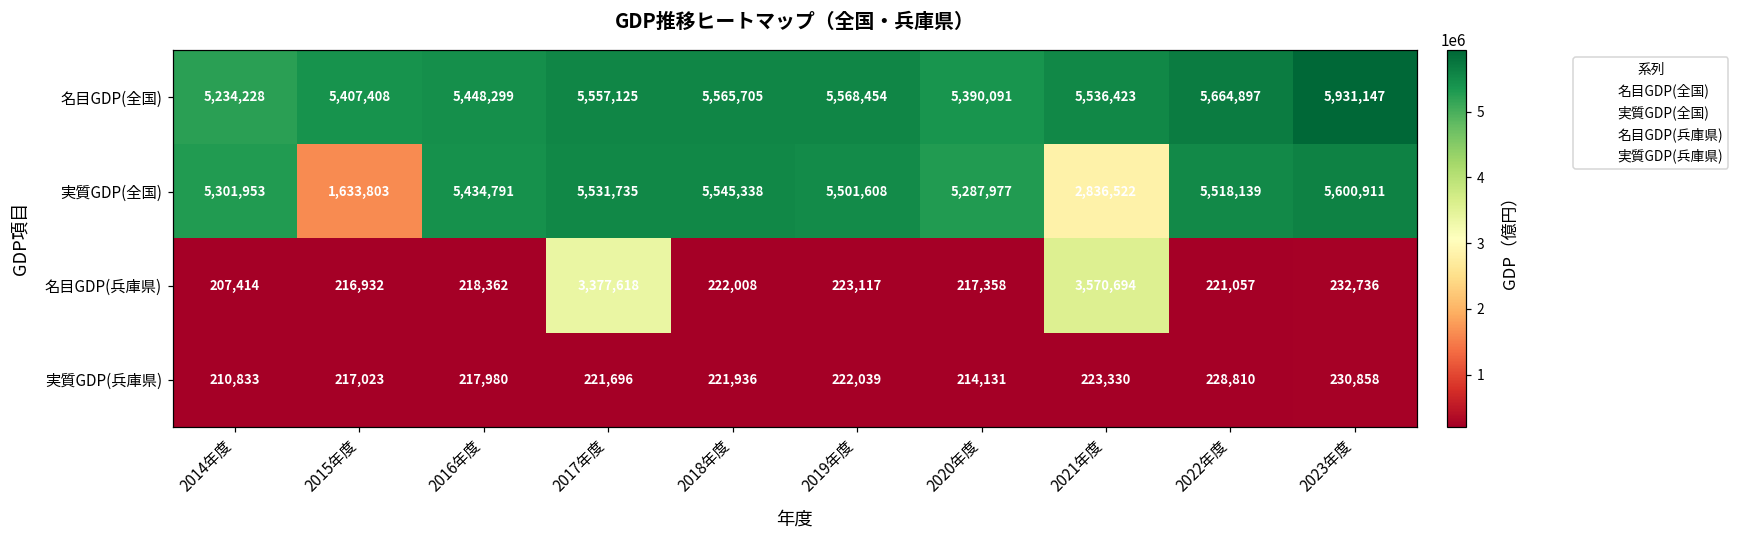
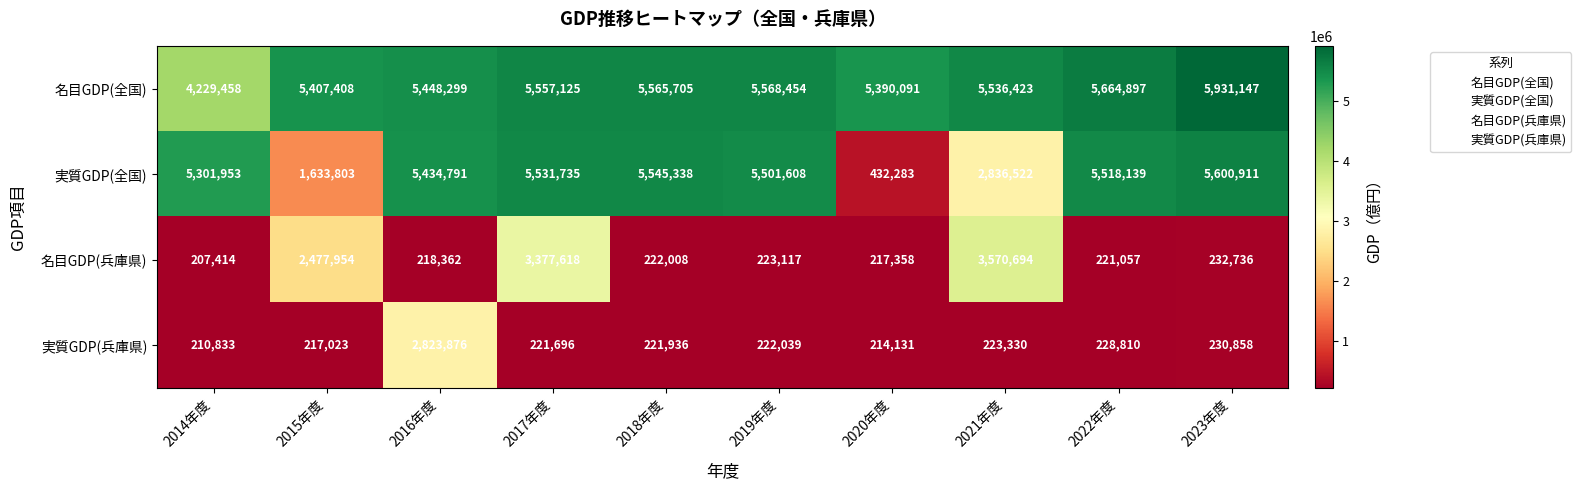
名目GDP(全国), 2014年度: 5,234,228 -> 4,229,458
実質GDP(全国), 2020年度: 5,287,977 -> 432,283
名目GDP(兵庫県), 2015年度: 216,932 -> 2,477,954
実質GDP(兵庫県), 2016年度: 217,980 -> 2,823,876
